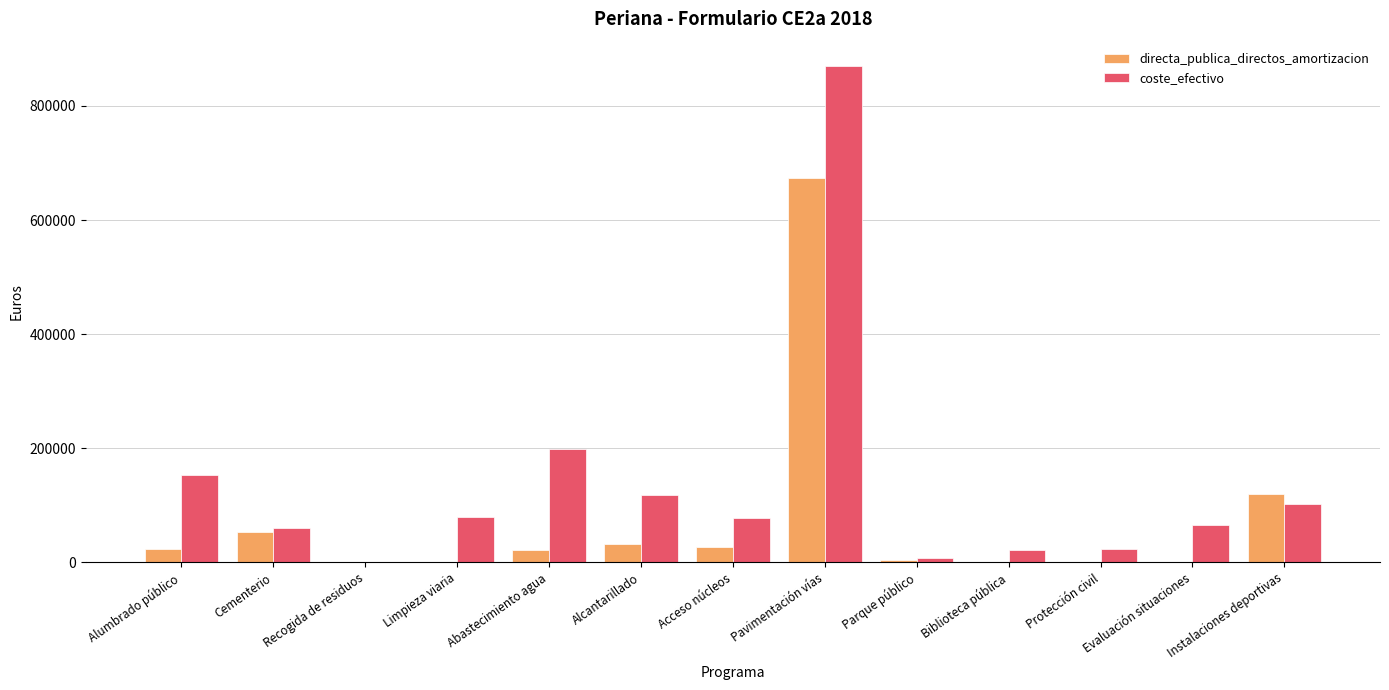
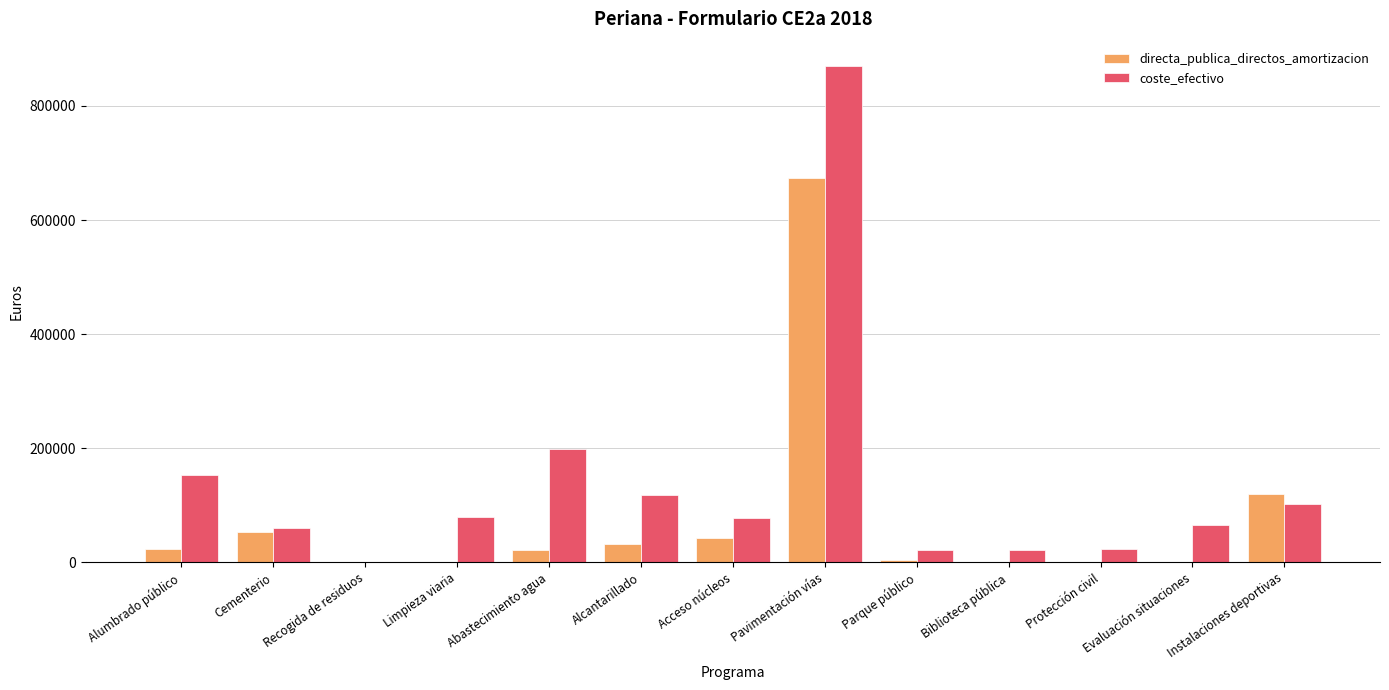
directa_publica_directos_amortizacion, Acceso núcleos: 30000 -> 40000
coste_efectivo, Parque público: 10000 -> 20000
